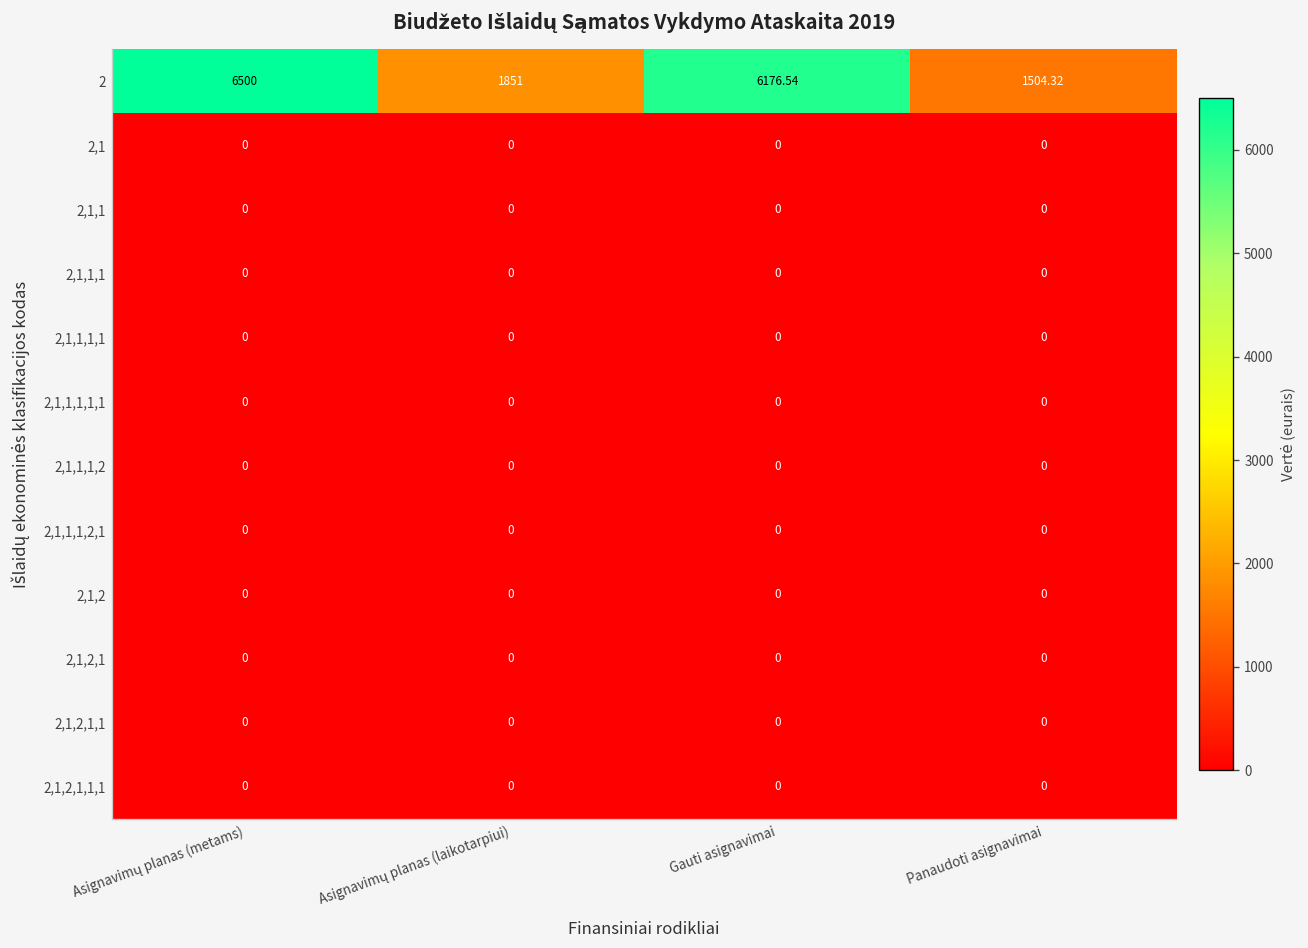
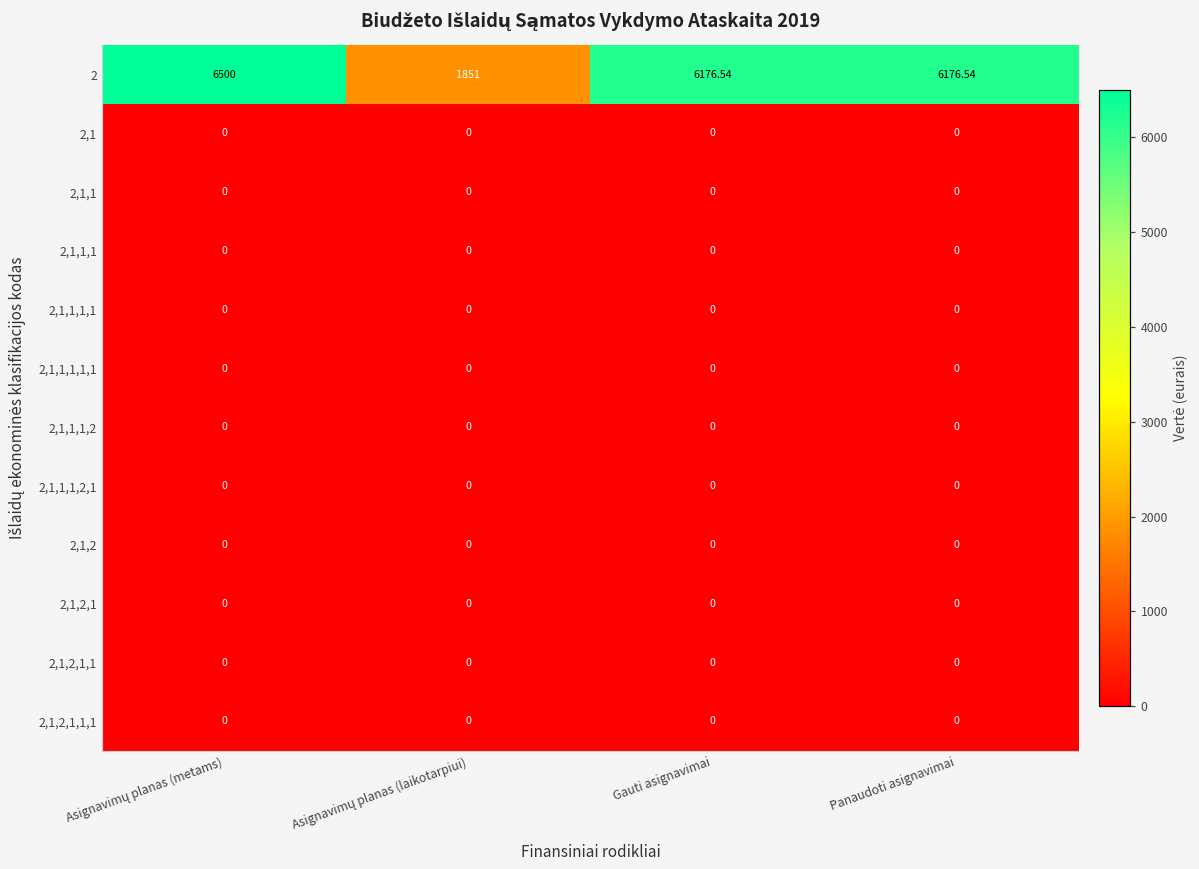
2, Panaudoti asignavimai: 1504.32 -> 6176.54
